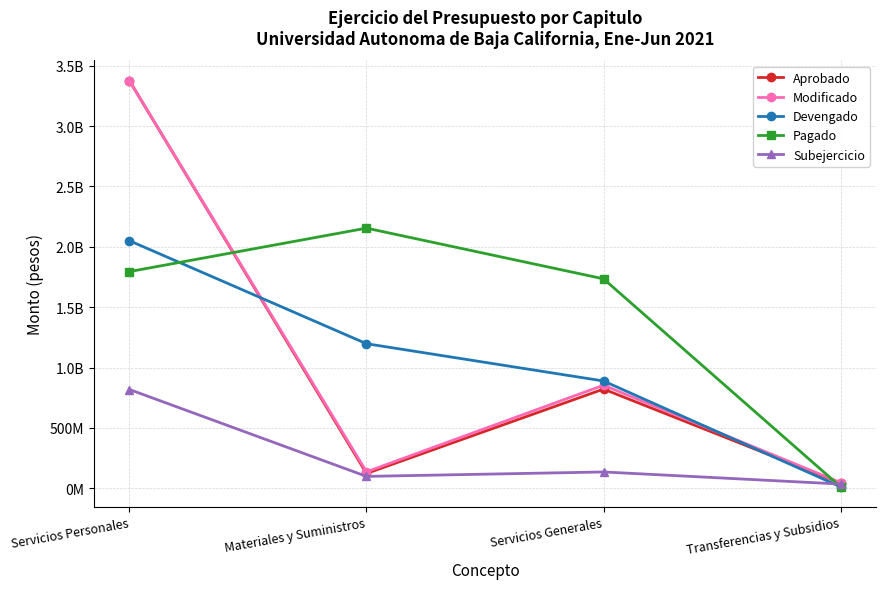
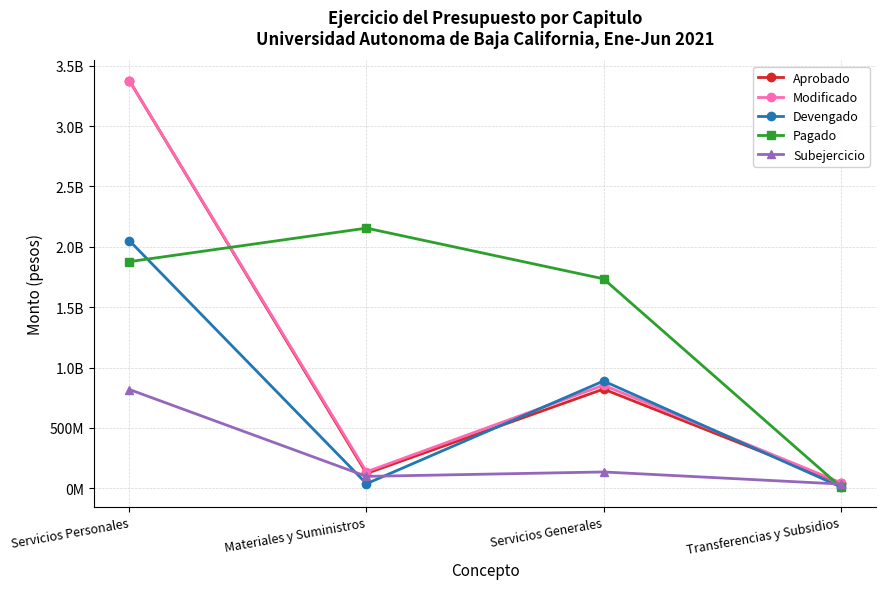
Pagado, Servicios Personales: 1790000000 -> 1880000000
Devengado, Materiales y Suministros: 1200000000 -> 40000000
